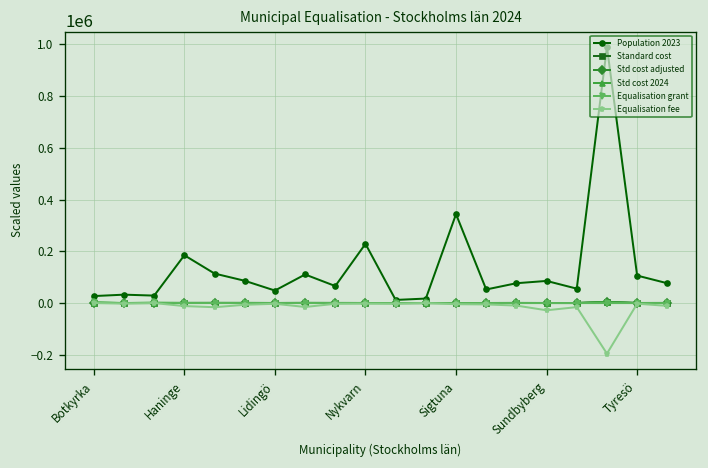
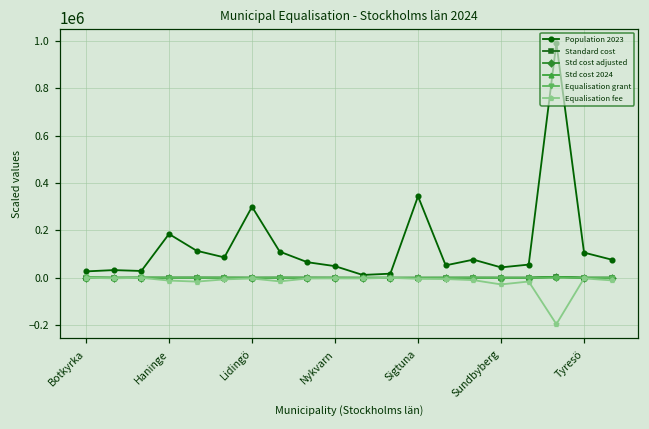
Population 2023, Lidingö: 50000 -> 300000
Population 2023, Nykvarn: 230000 -> 50000
Population 2023, Sundbyberg: 90000 -> 40000
